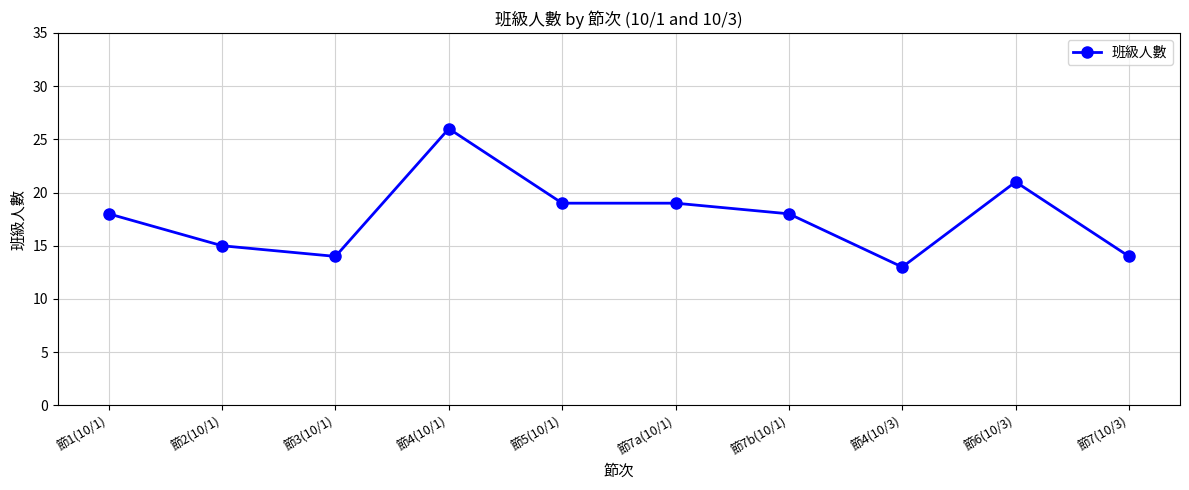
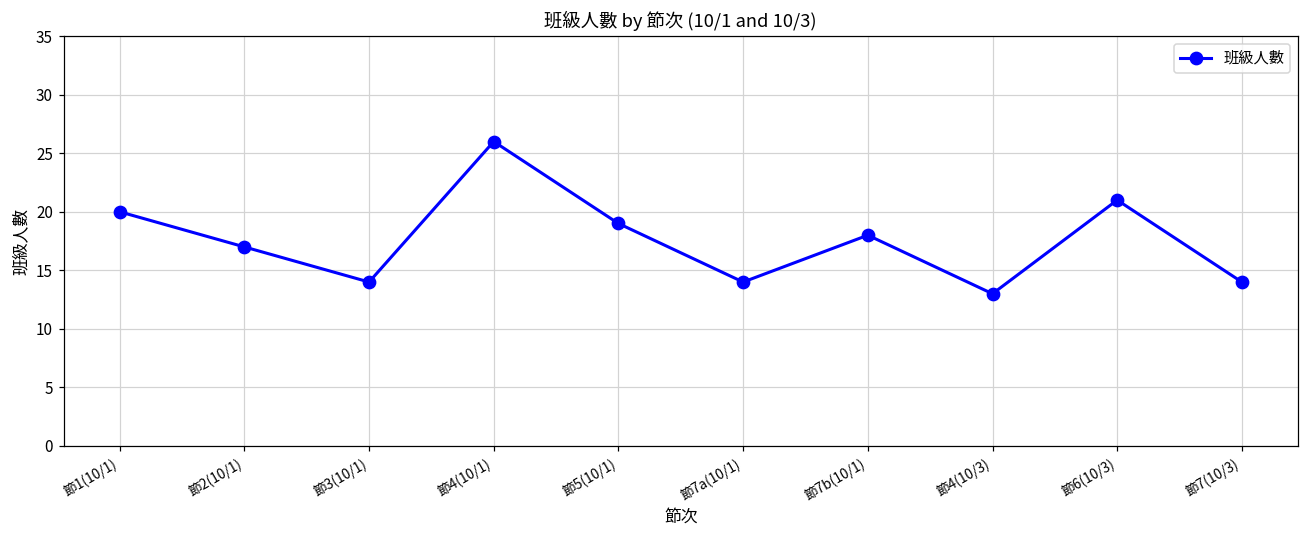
節1(10/1): 18 -> 20
節2(10/1): 15 -> 17
節7a(10/1): 19 -> 14
